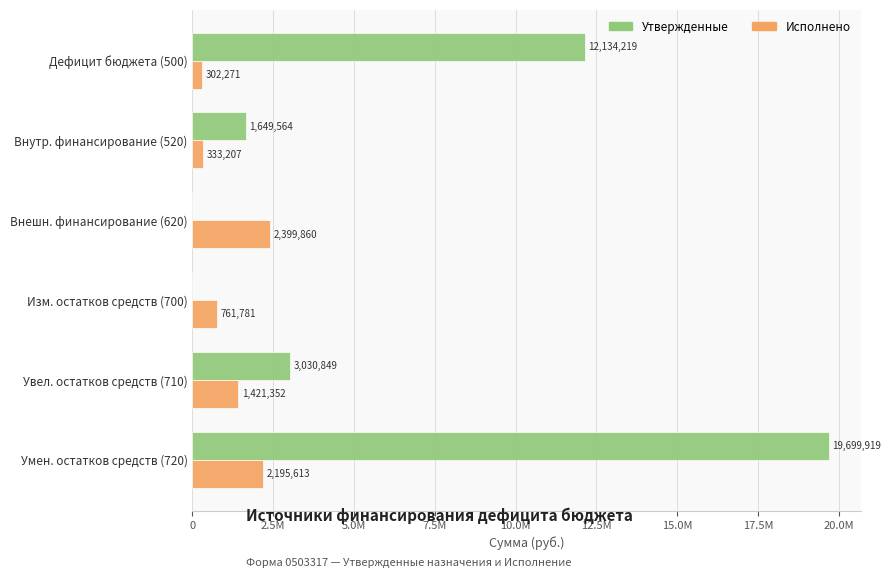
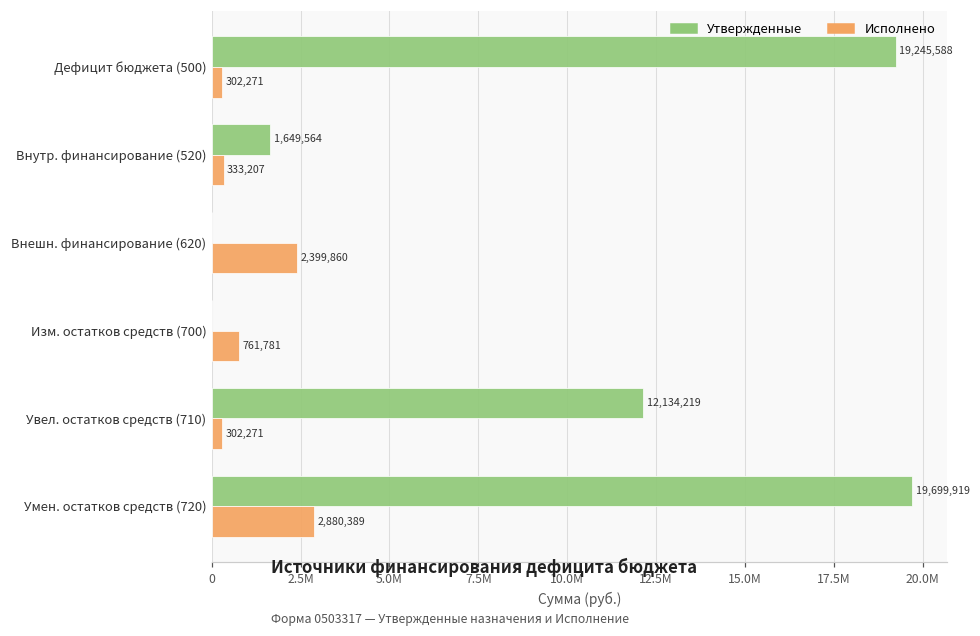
Утвержденные, Дефицит бюджета (500): 12,134,219 -> 19,245,588
Утвержденные, Увел. остатков средств (710): 3,030,849 -> 12,134,219
Исполнено, Увел. остатков средств (710): 1,421,352 -> 302,271
Исполнено, Умен. остатков средств (720): 2,195,613 -> 2,880,389
